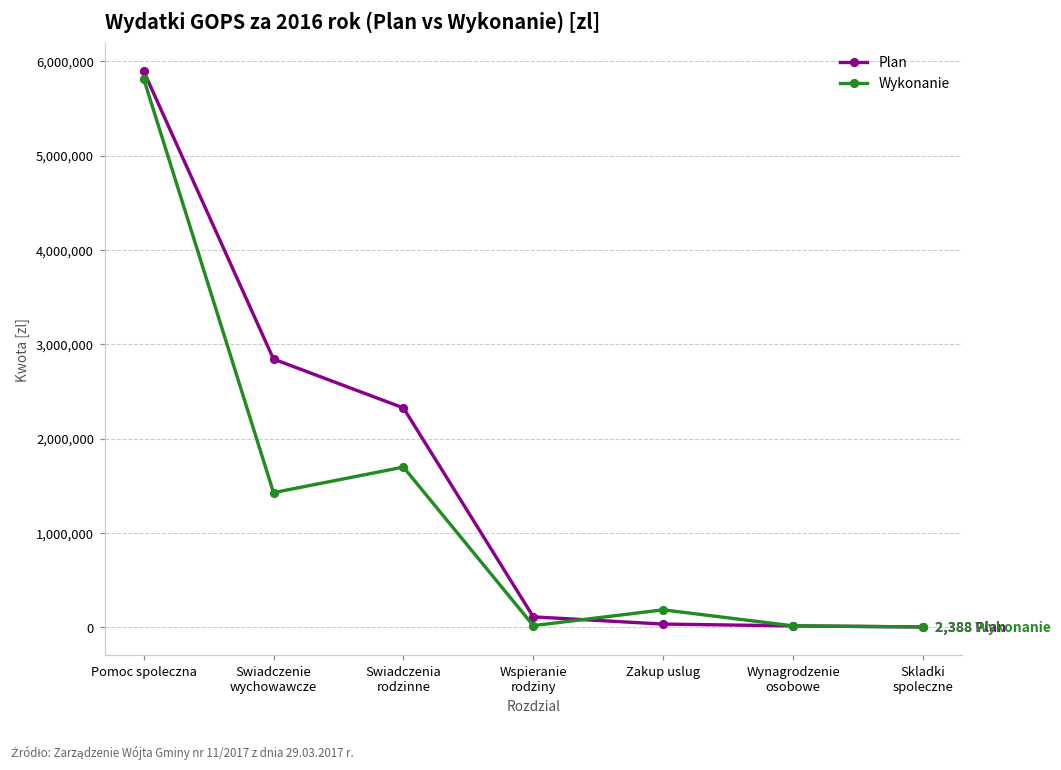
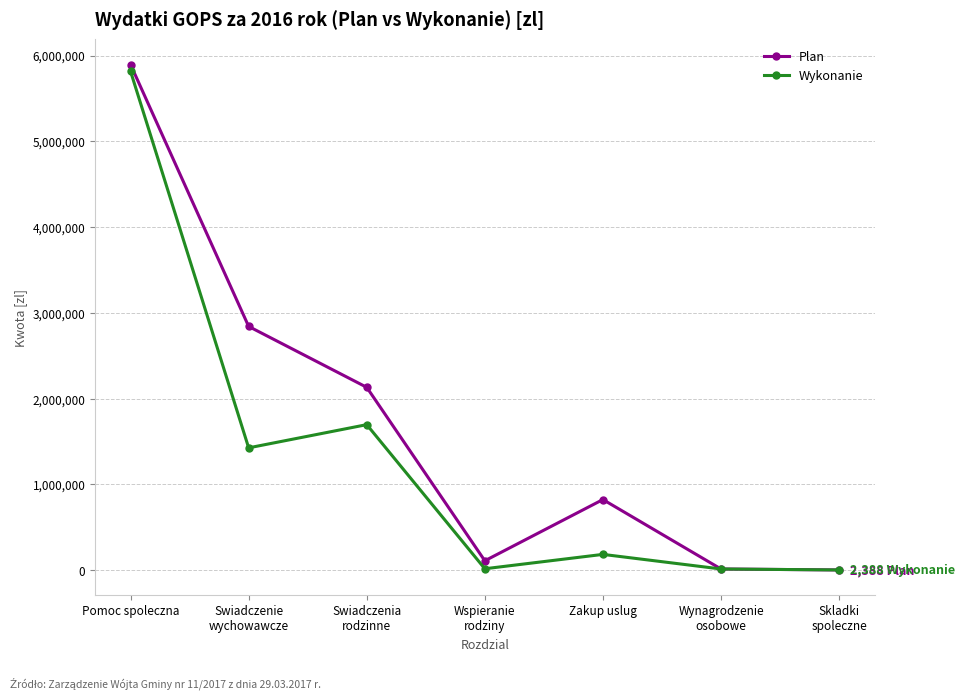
Plan, Swiadczenia rodzinne: 2,300,000 -> 2,100,000
Plan, Zakup uslug: 0 -> 800,000
